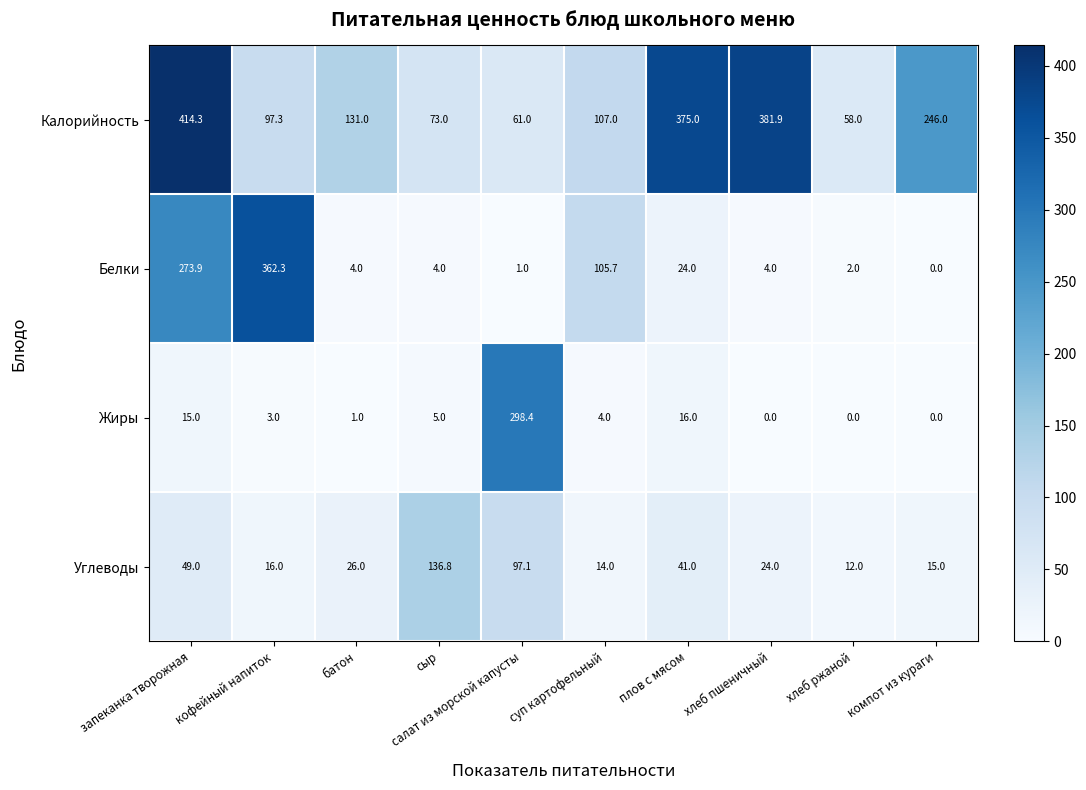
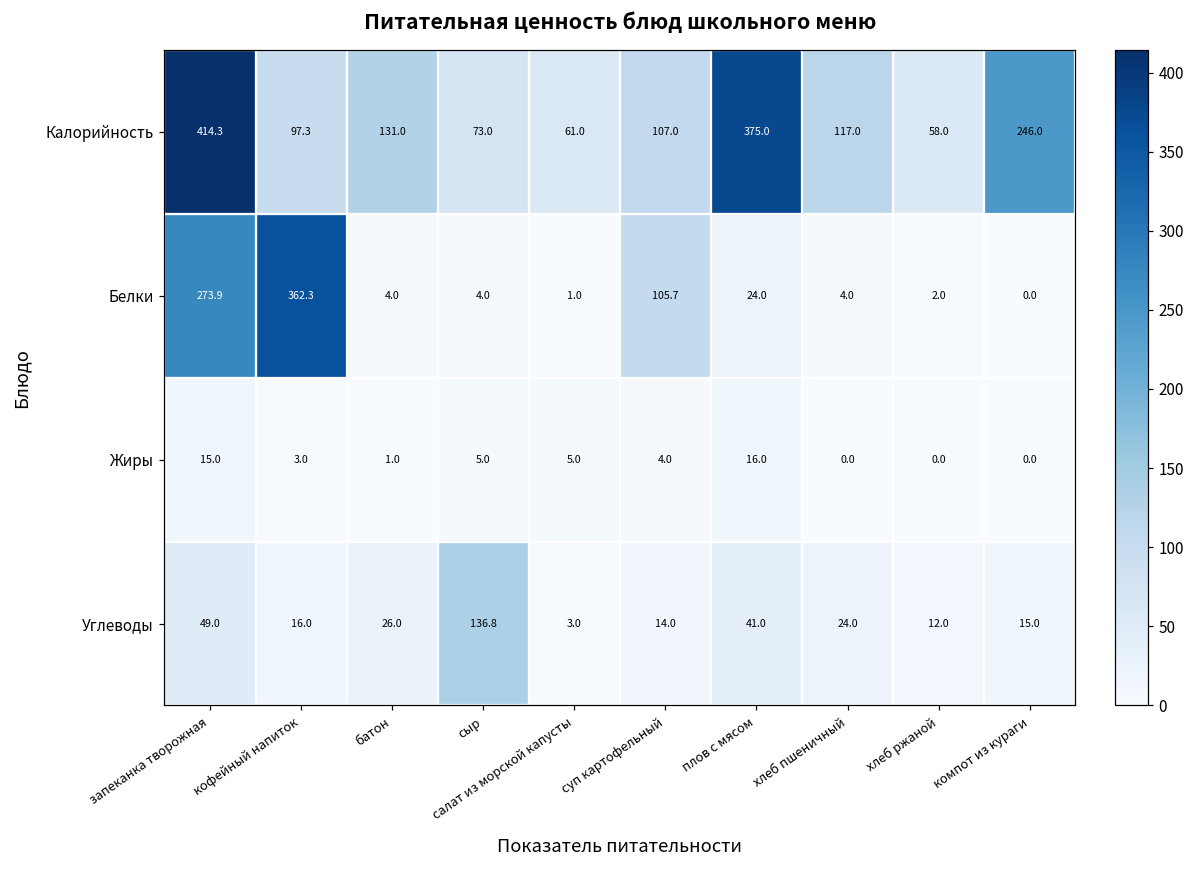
Калорийность, хлеб пшеничный: 381.9 -> 117.0
Жиры, салат из морской капусты: 298.4 -> 5.0
Углеводы, салат из морской капусты: 97.1 -> 3.0
